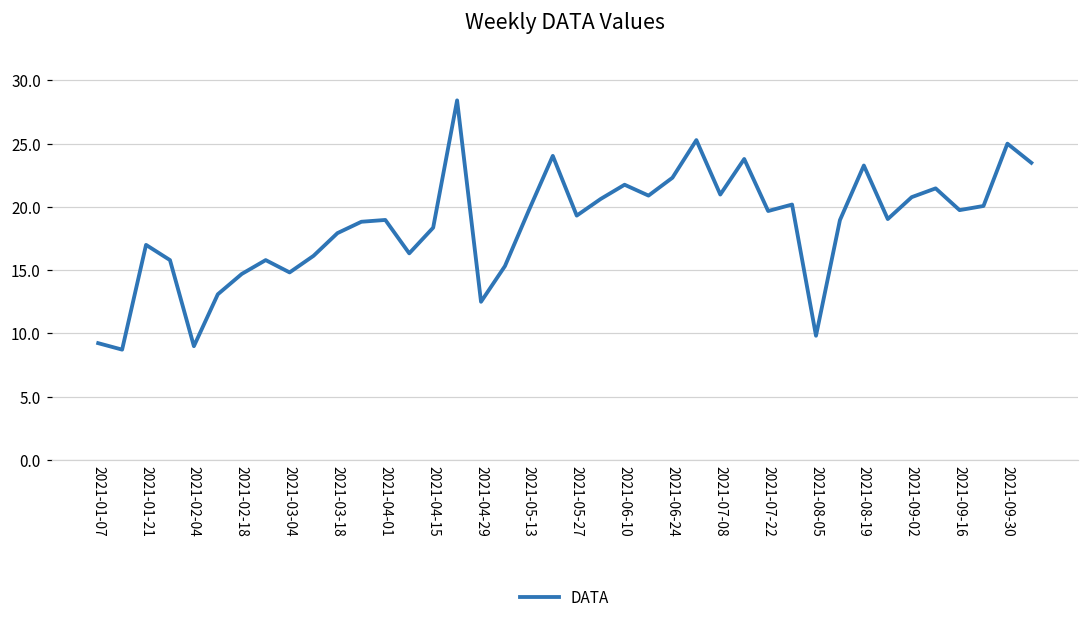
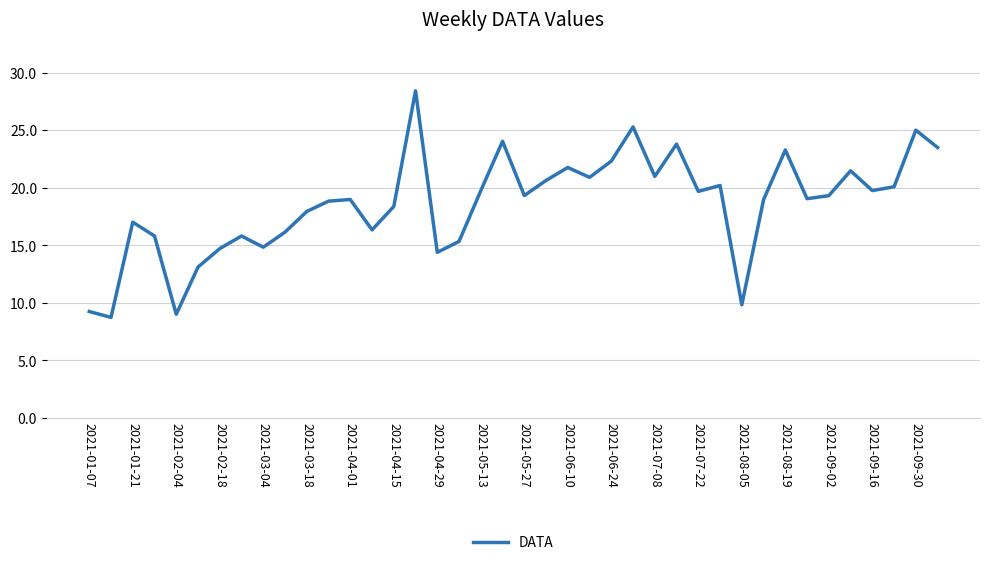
2021-04-29: 12.5 -> 14.4
2021-09-02: 20.8 -> 19.3
